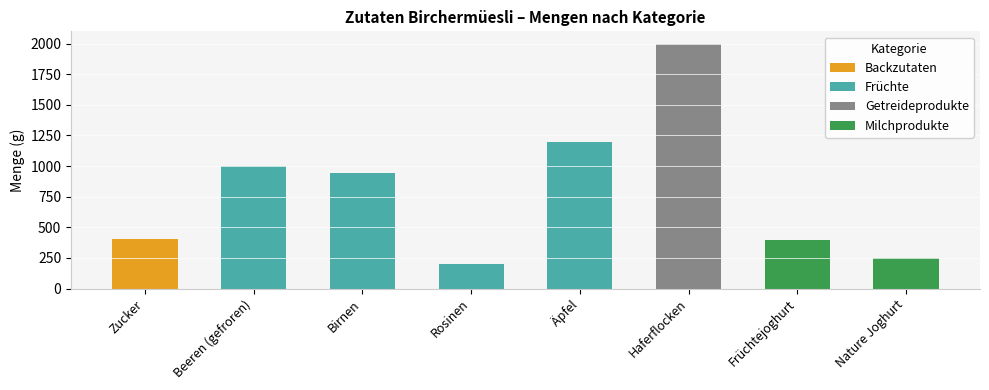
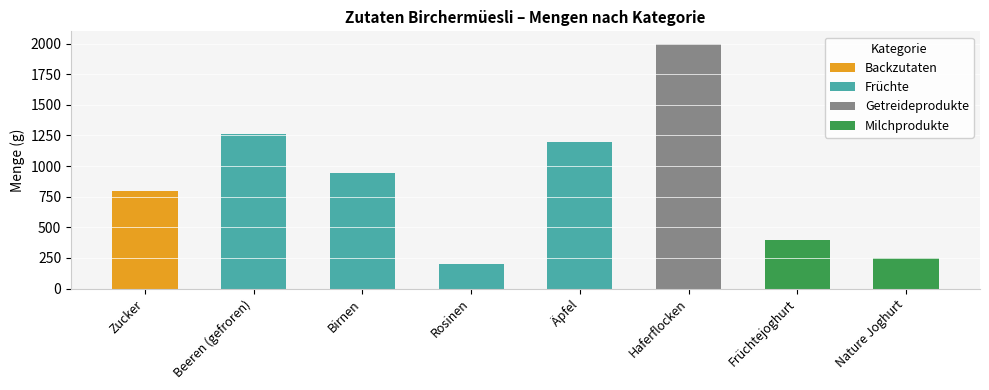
Zucker: 410 -> 800
Beeren (gefroren): 1000 -> 1260
